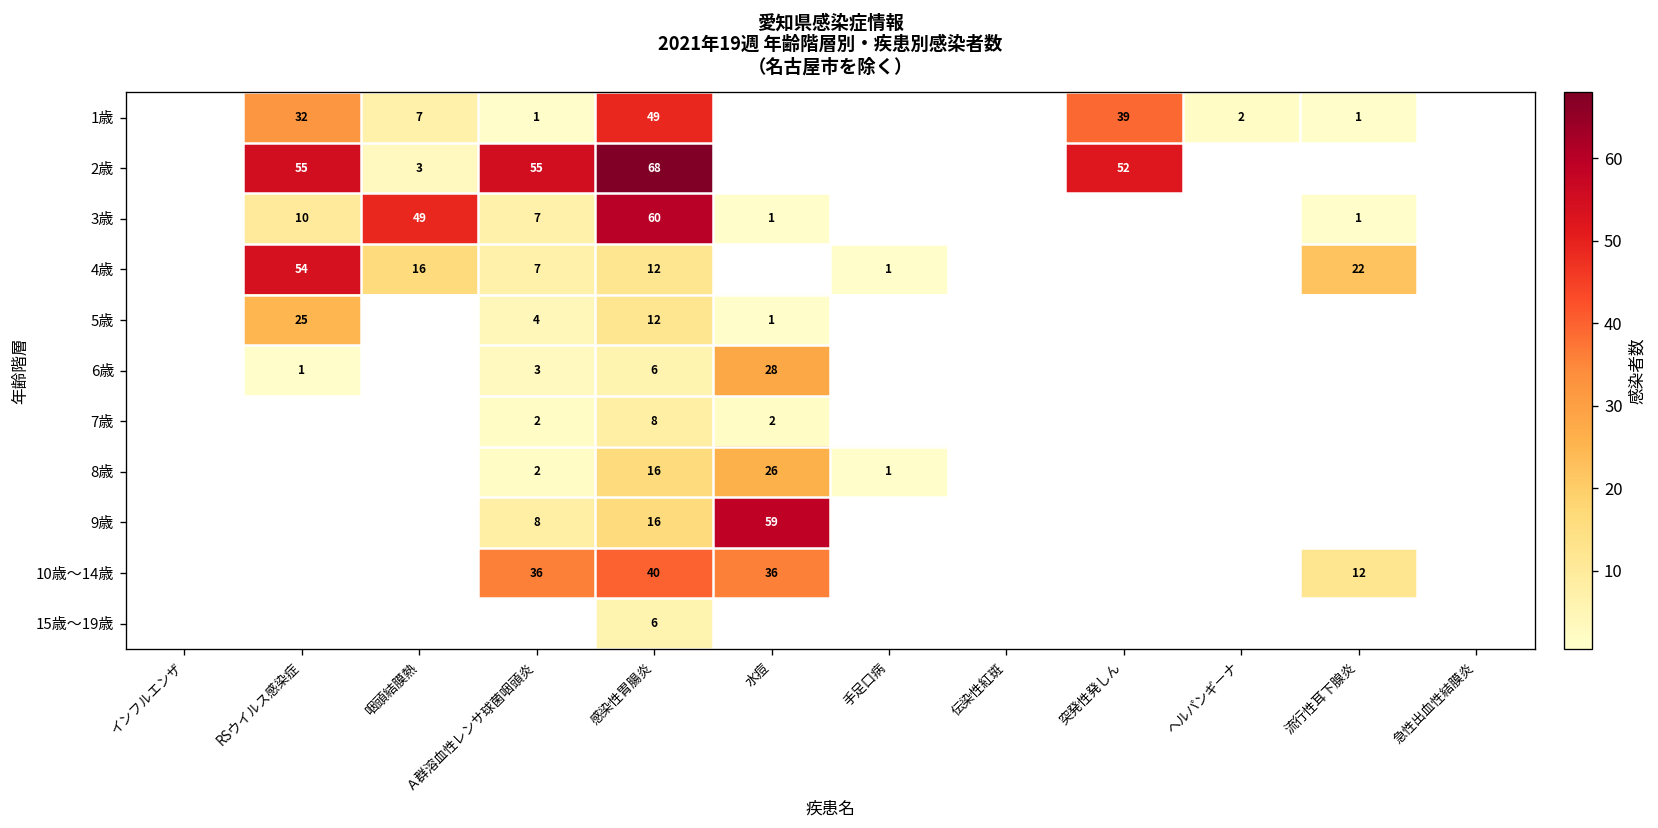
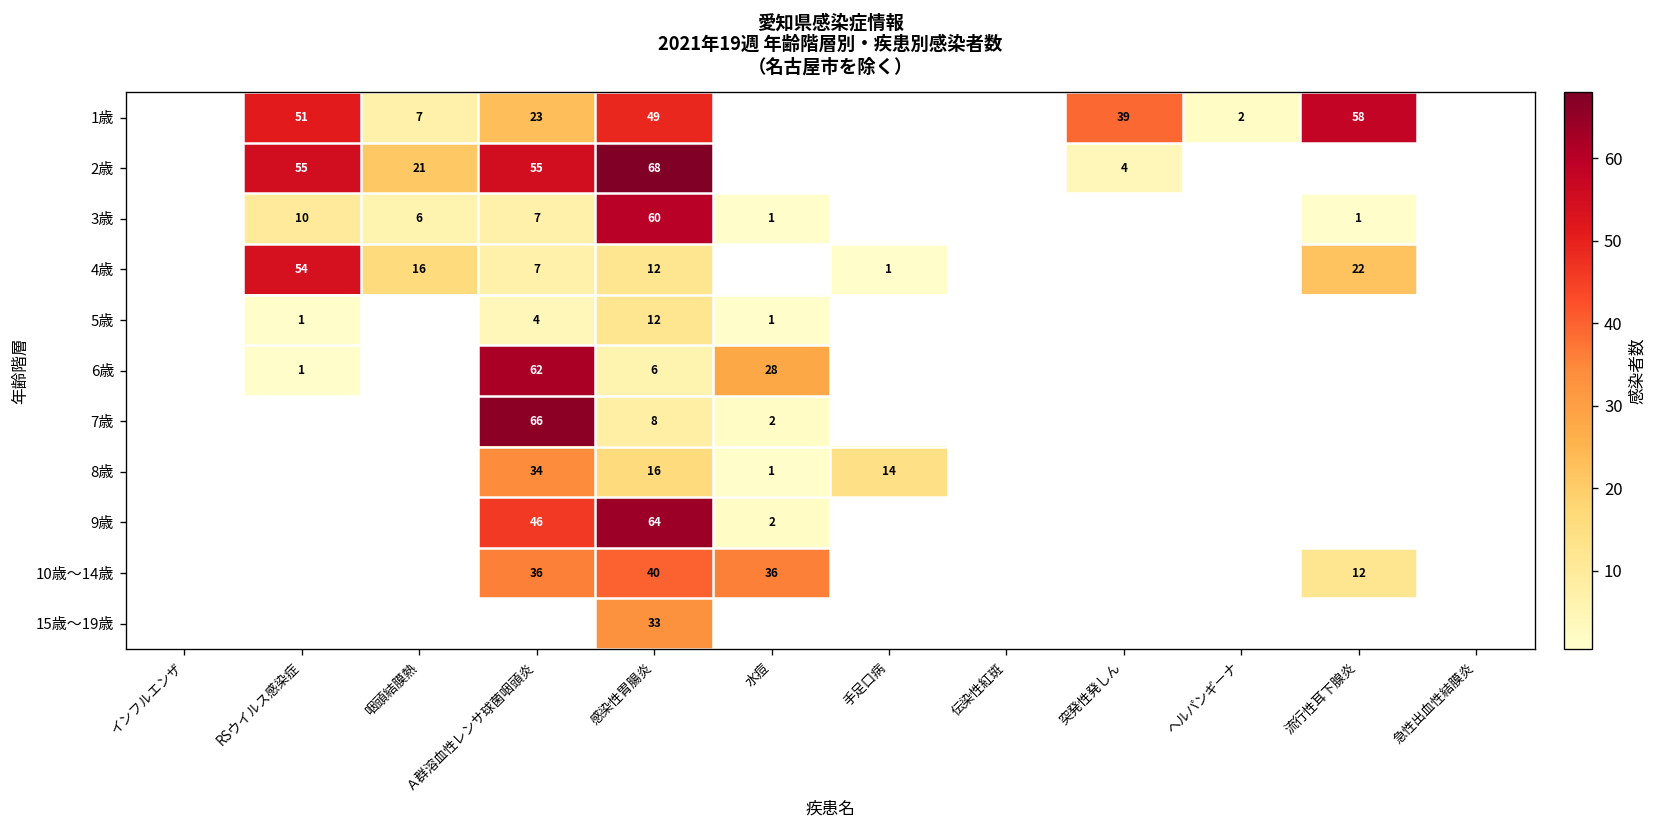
1歳, RSウイルス感染症: 32 -> 51
1歳, Ａ群溶血性レンサ球菌咽頭炎: 1 -> 23
1歳, 流行性耳下腺炎: 1 -> 58
2歳, 咽頭結膜熱: 3 -> 21
2歳, 突発性発しん: 52 -> 4
3歳, 咽頭結膜熱: 49 -> 6
5歳, RSウイルス感染症: 25 -> 1
6歳, Ａ群溶血性レンサ球菌咽頭炎: 3 -> 62
7歳, Ａ群溶血性レンサ球菌咽頭炎: 2 -> 66
8歳, Ａ群溶血性レンサ球菌咽頭炎: 2 -> 34
8歳, 水痘: 26 -> 1
8歳, 手足口病: 1 -> 14
9歳, Ａ群溶血性レンサ球菌咽頭炎: 8 -> 46
9歳, 感染性胃腸炎: 16 -> 64
9歳, 水痘: 59 -> 2
15歳～19歳, 感染性胃腸炎: 6 -> 33
